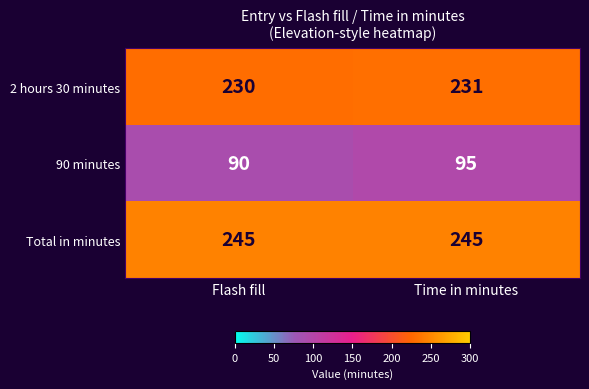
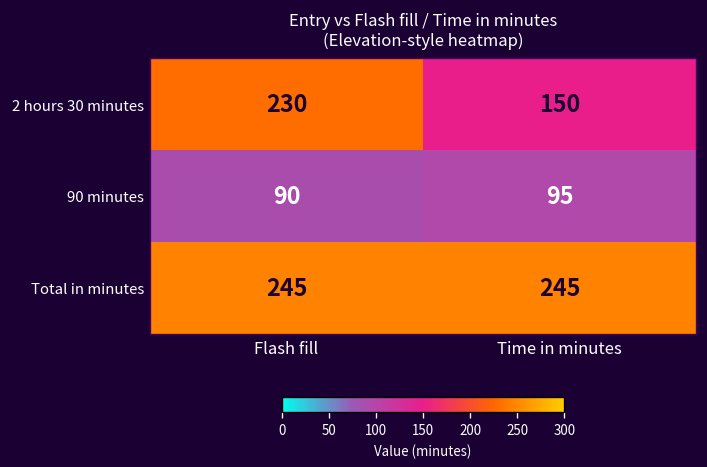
2 hours 30 minutes, Time in minutes: 231 -> 150
